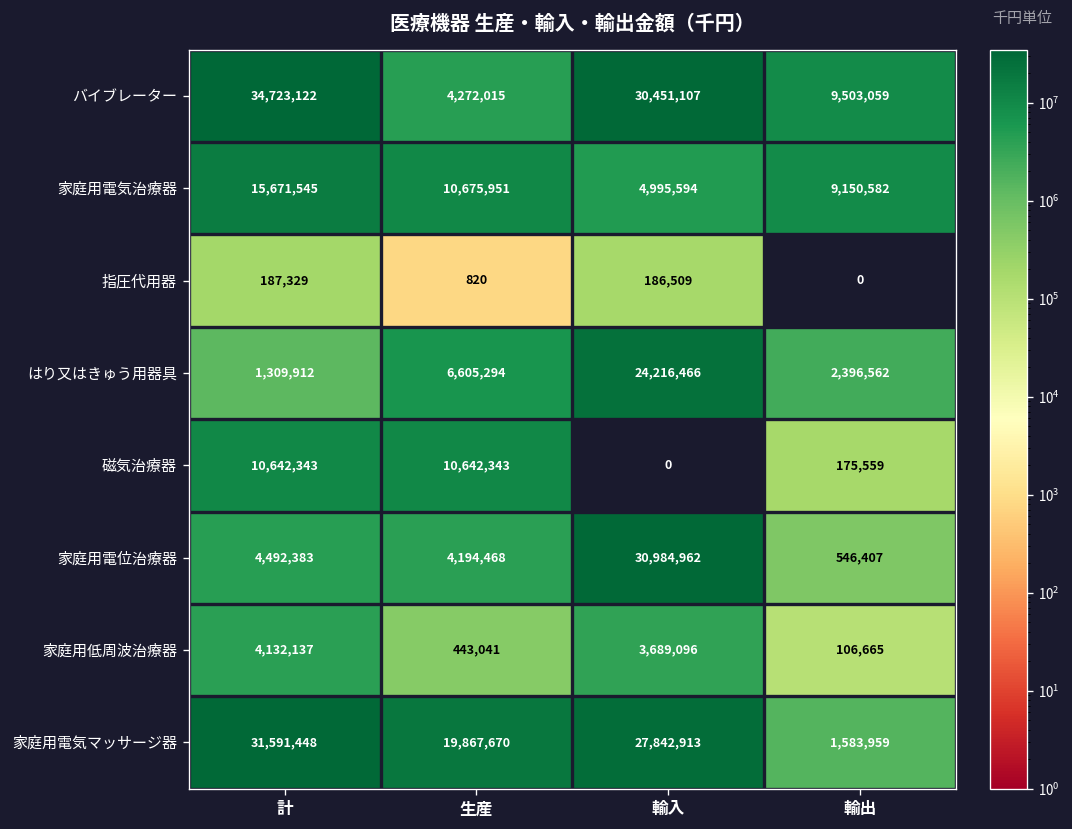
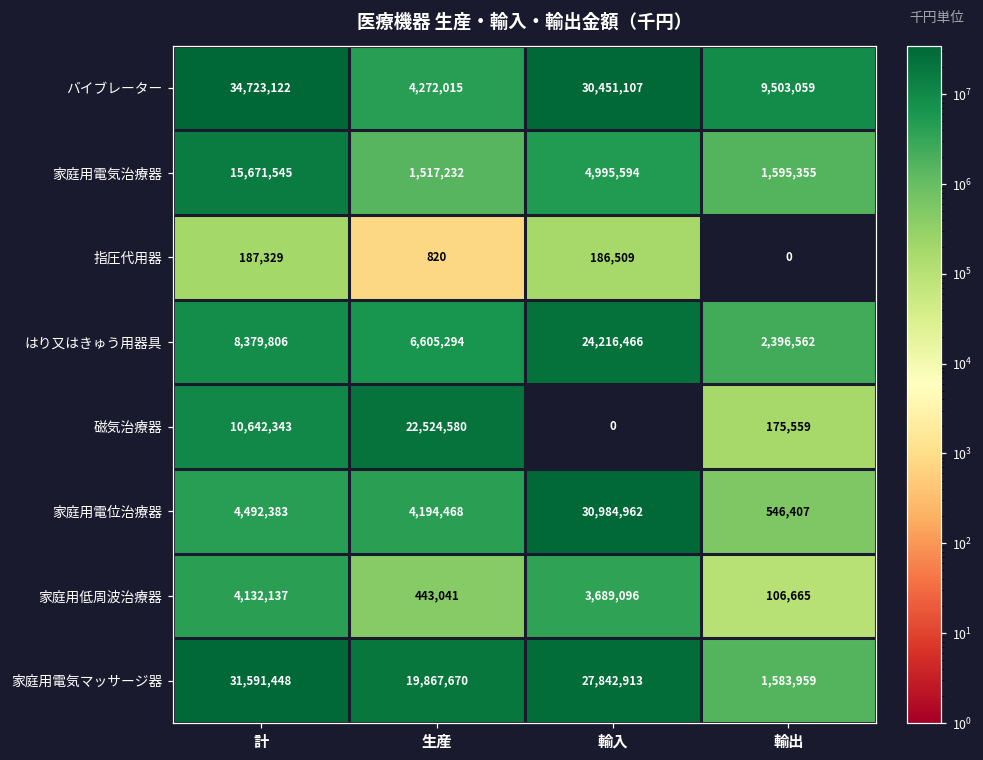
家庭用電気治療器, 生産: 10,675,951 -> 1,517,232
家庭用電気治療器, 輸出: 9,150,582 -> 1,595,355
はり又はきゅう用器具, 計: 1,309,912 -> 8,379,806
磁気治療器, 生産: 10,642,343 -> 22,524,580
